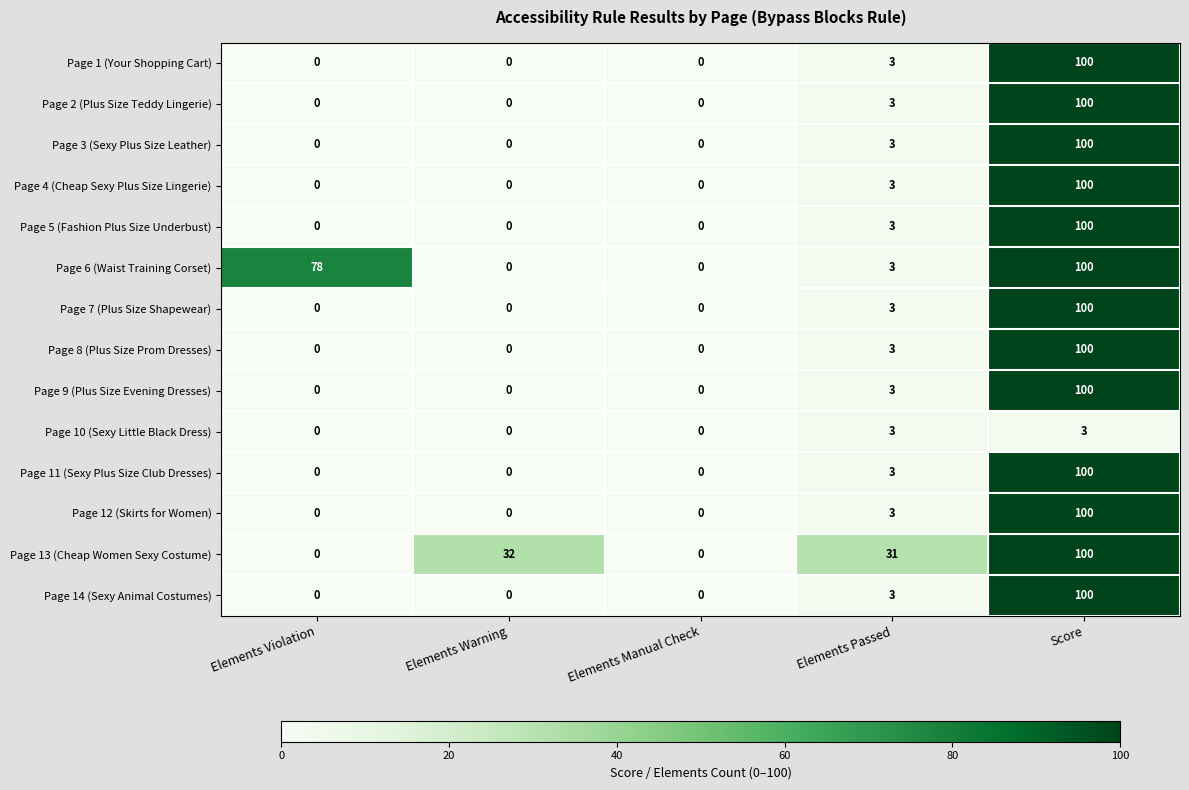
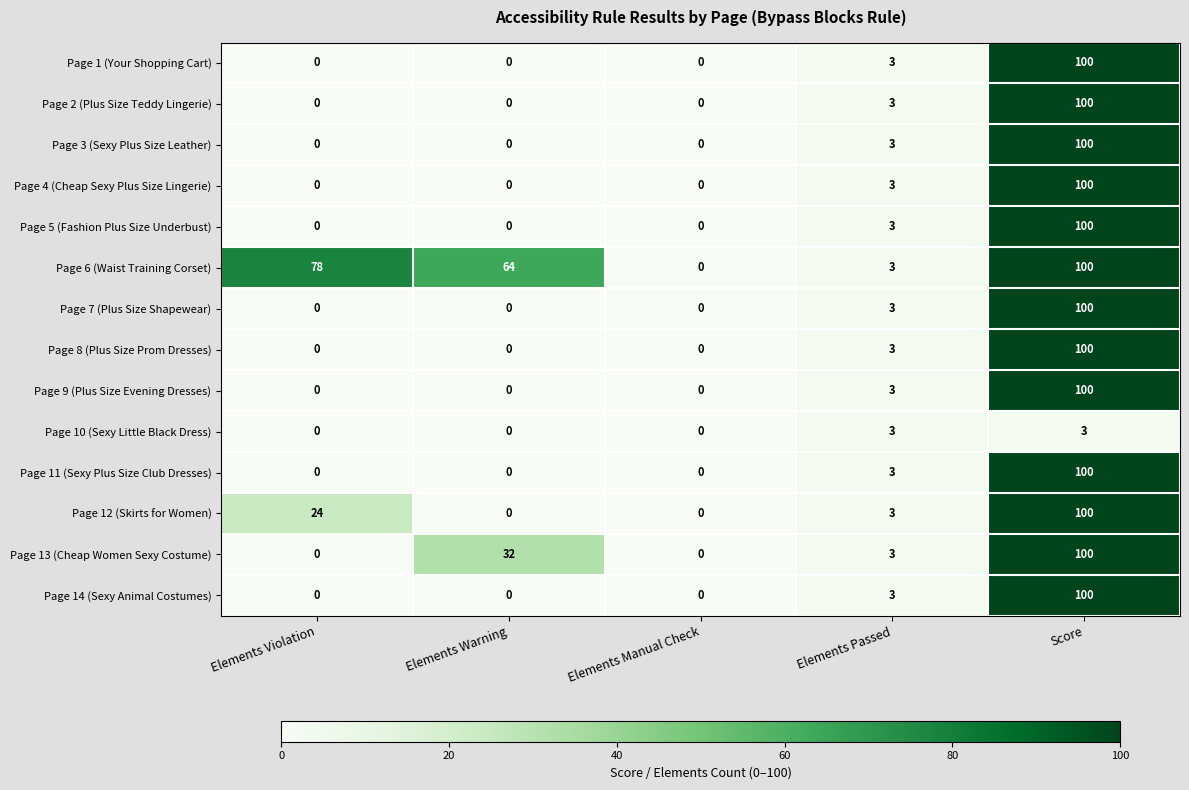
Page 6 (Waist Training Corset), Elements Warning: 0 -> 64
Page 12 (Skirts for Women), Elements Violation: 0 -> 24
Page 13 (Cheap Women Sexy Costume), Elements Passed: 31 -> 3
